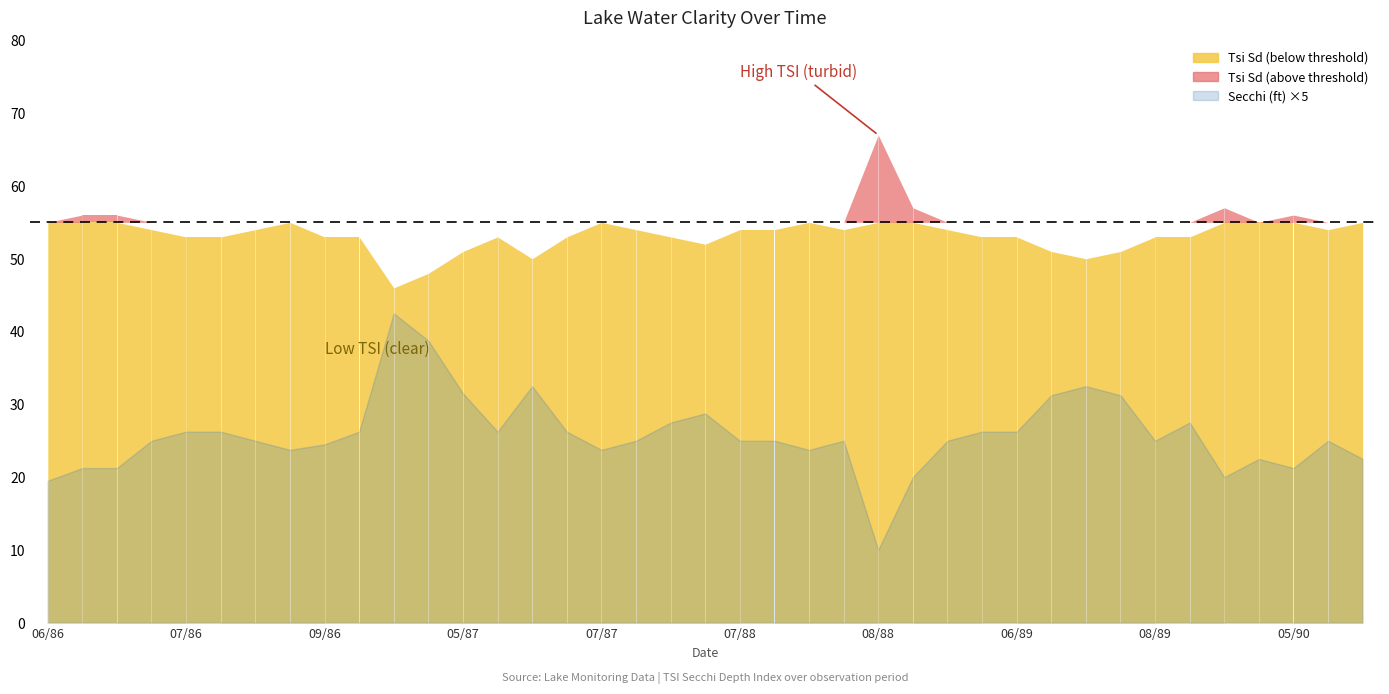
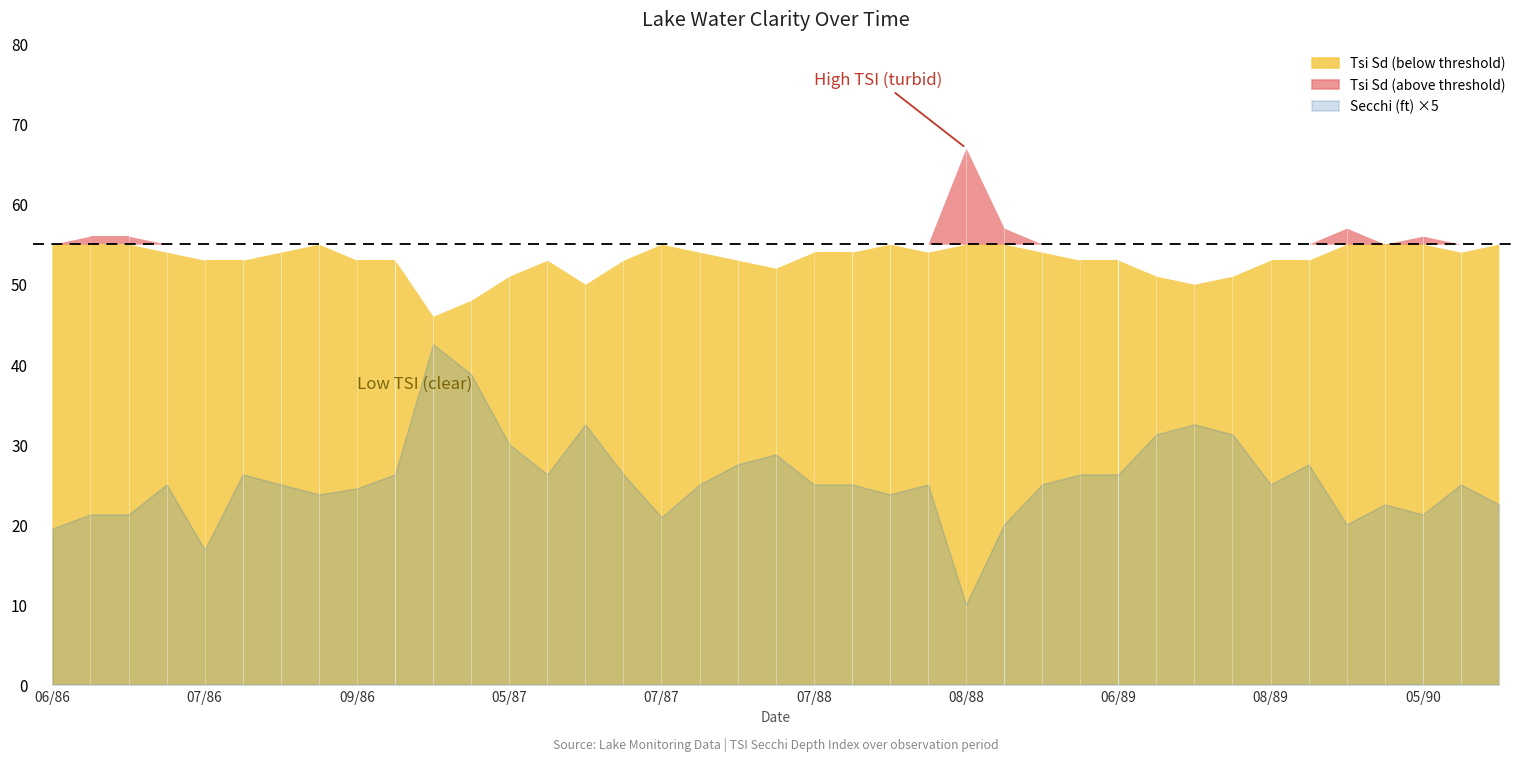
Secchi (ft) ×5, 07/86: 26 -> 17
Secchi (ft) ×5, 05/87: 32 -> 30
Secchi (ft) ×5, 07/87: 24 -> 21
